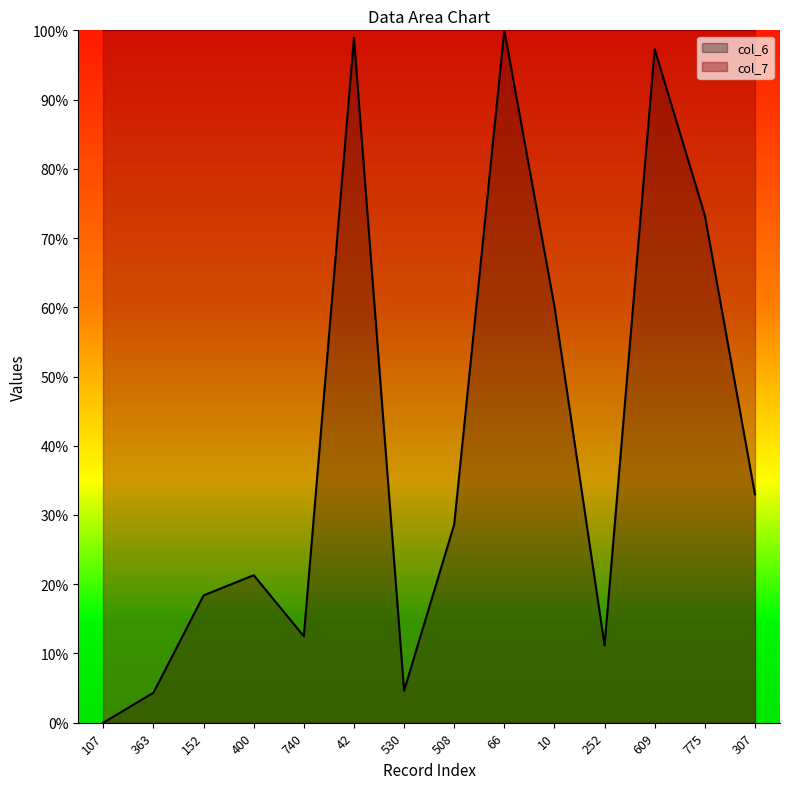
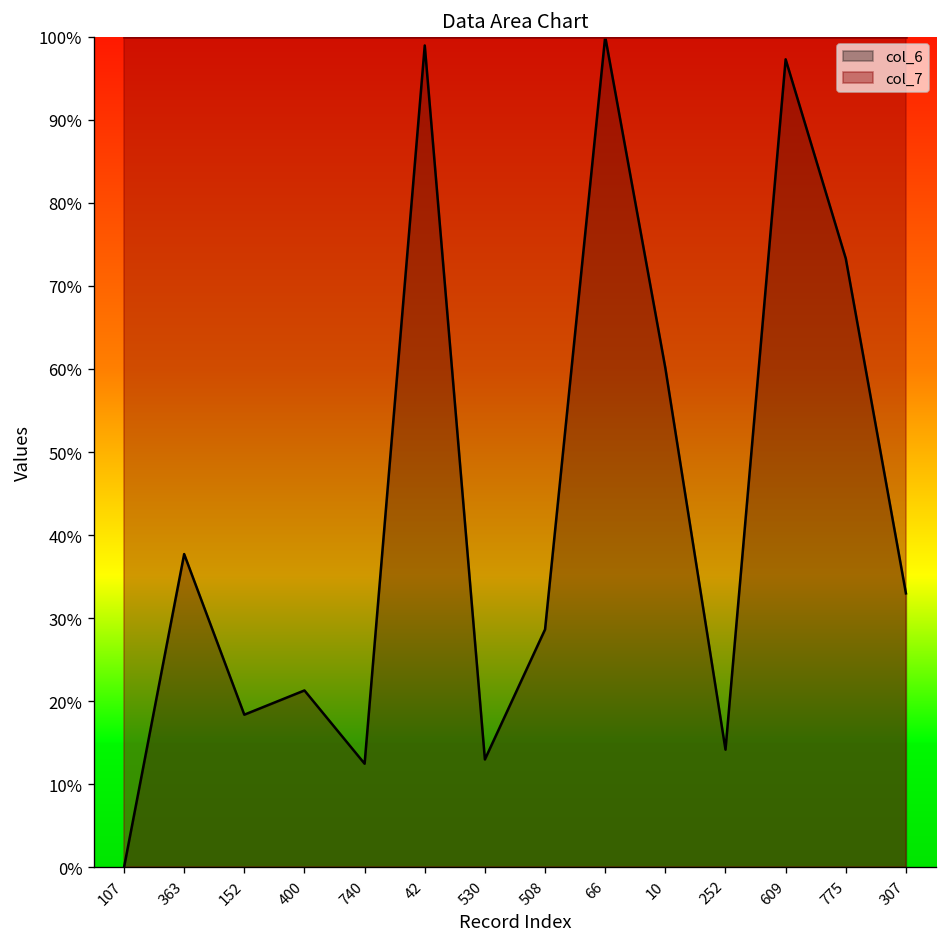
col_6, 363: 4% -> 38%
col_6, 530: 5% -> 13%
col_6, 252: 11% -> 14%
